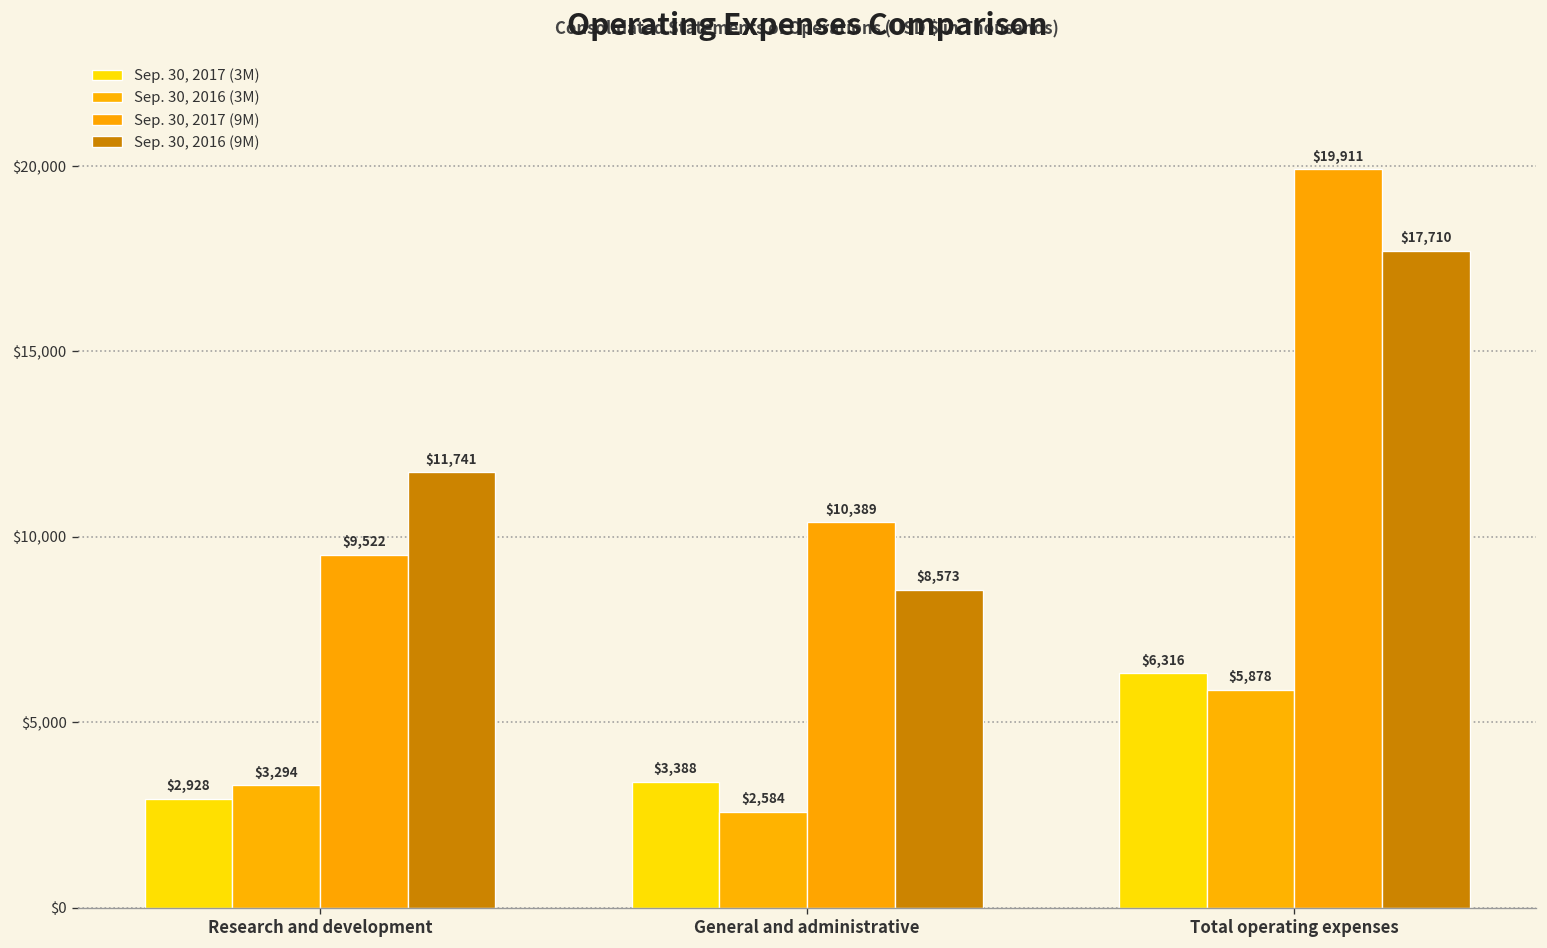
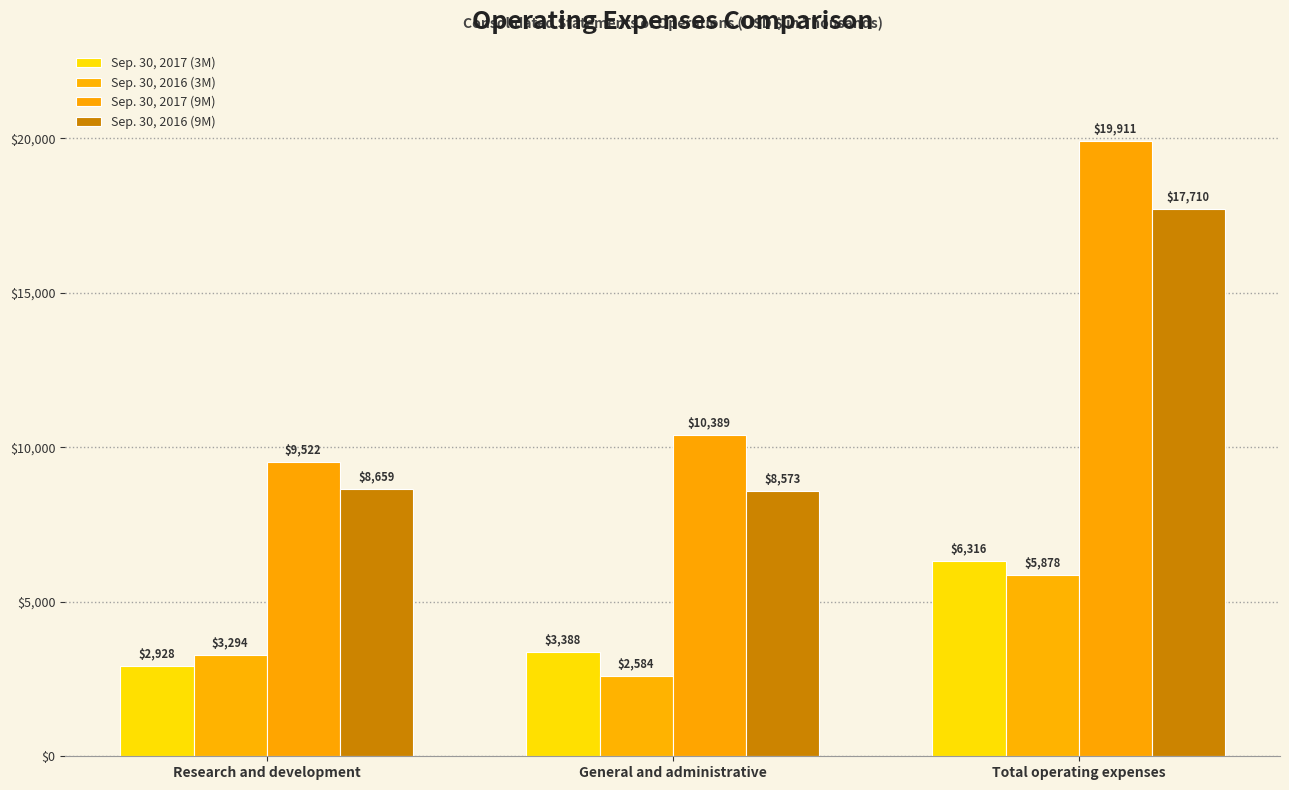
Sep. 30, 2016 (9M), Research and development: $11,741 -> $8,659
